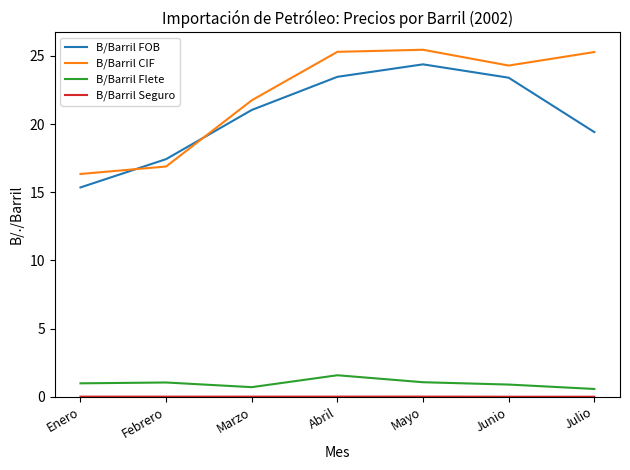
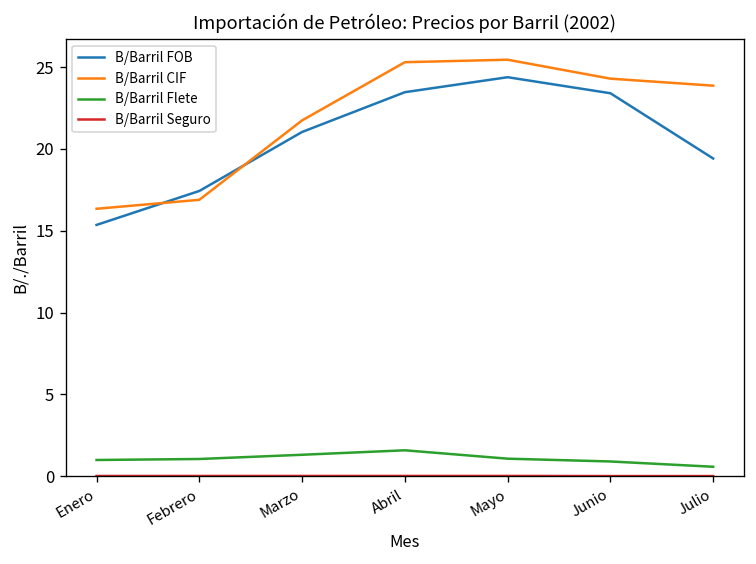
B/Barril Flete, Marzo: 0.7 -> 1.3
B/Barril CIF, Julio: 25.3 -> 23.9
